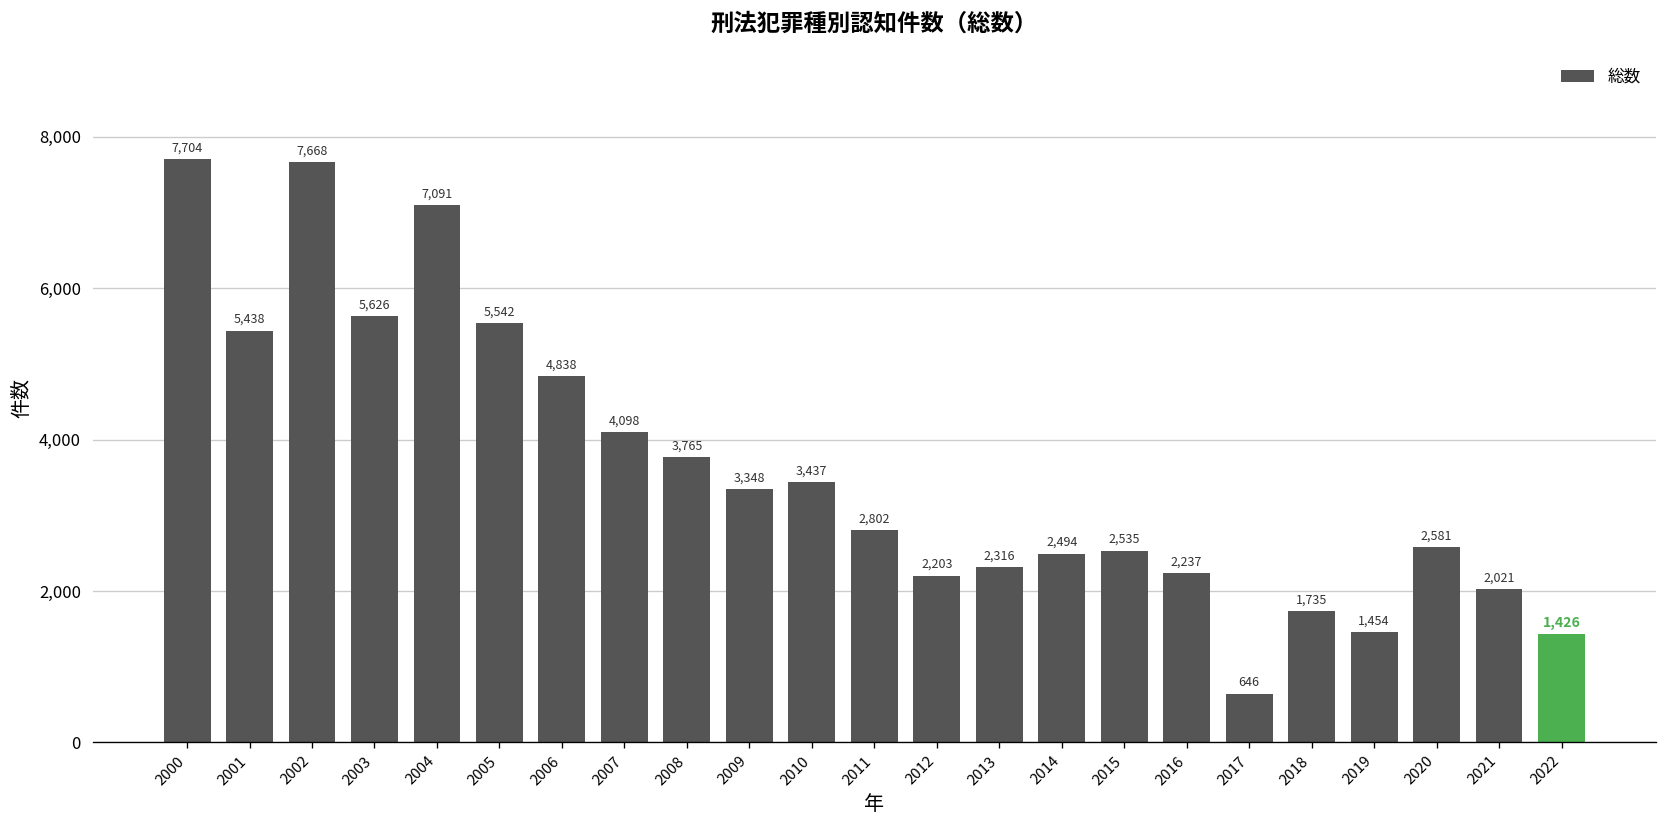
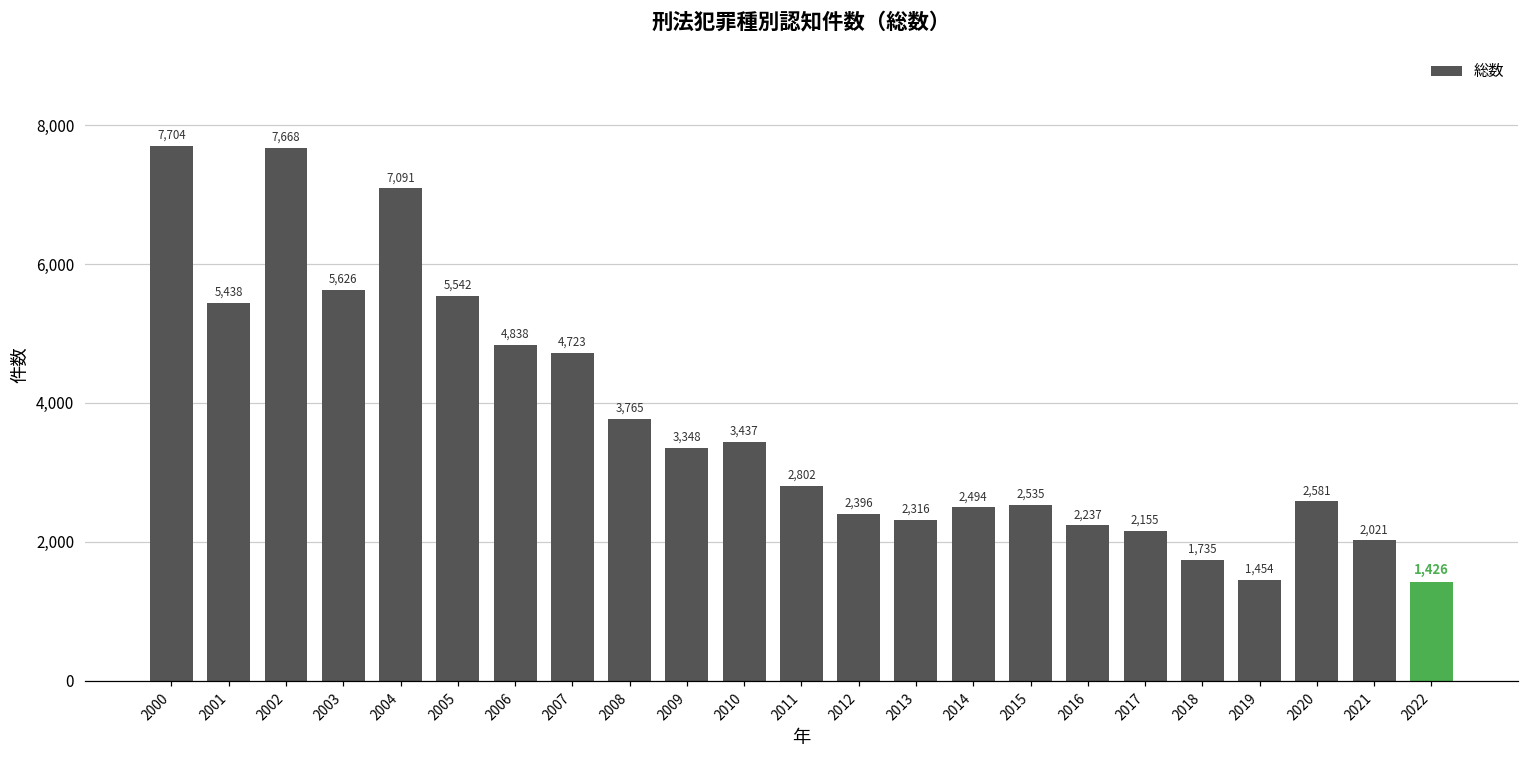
2007: 4,098 -> 4,723
2012: 2,203 -> 2,396
2017: 646 -> 2,155
